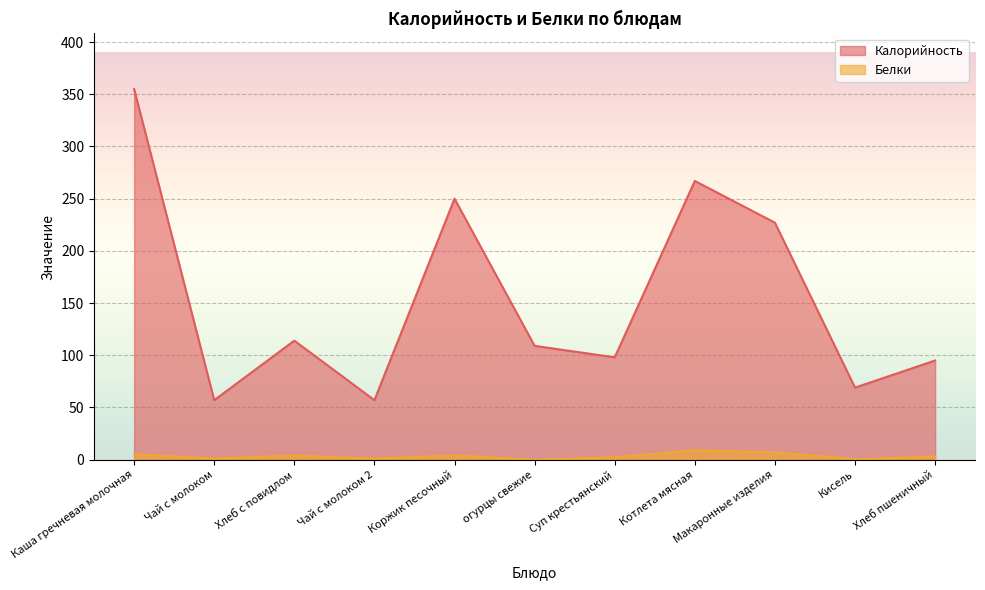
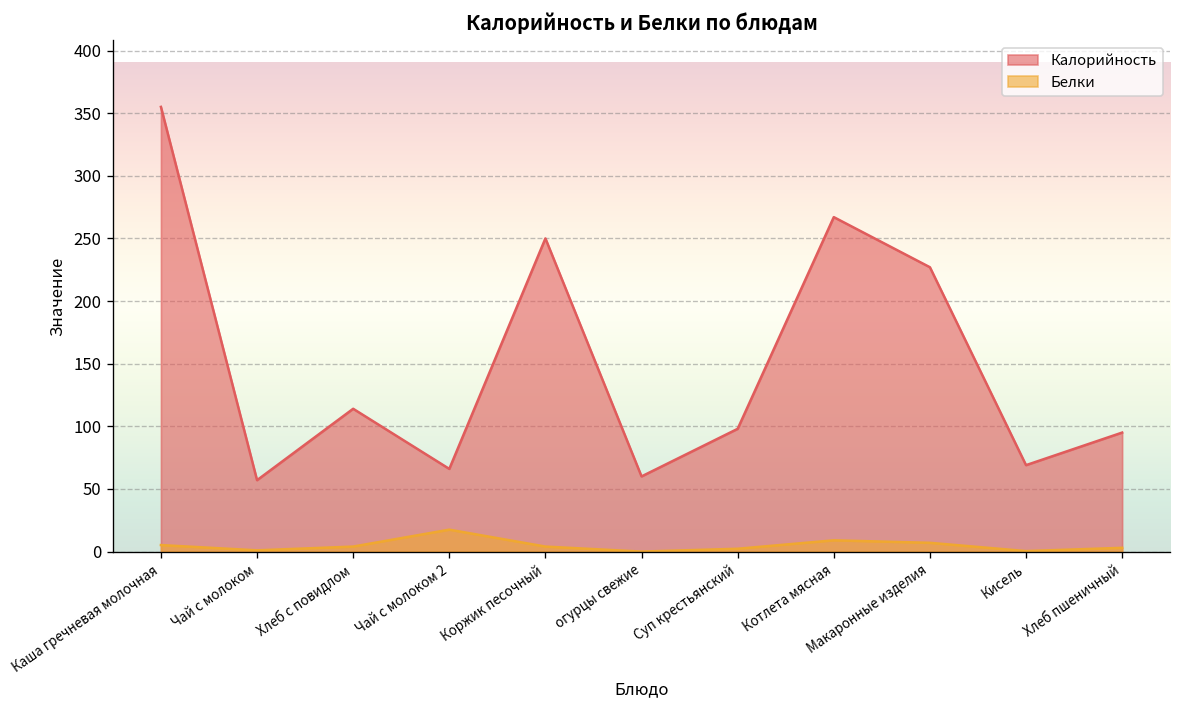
Калорийность, Чай с молоком 2: 57 -> 66
Белки, Чай с молоком 2: 1 -> 18
Калорийность, огурцы свежие: 109 -> 60
